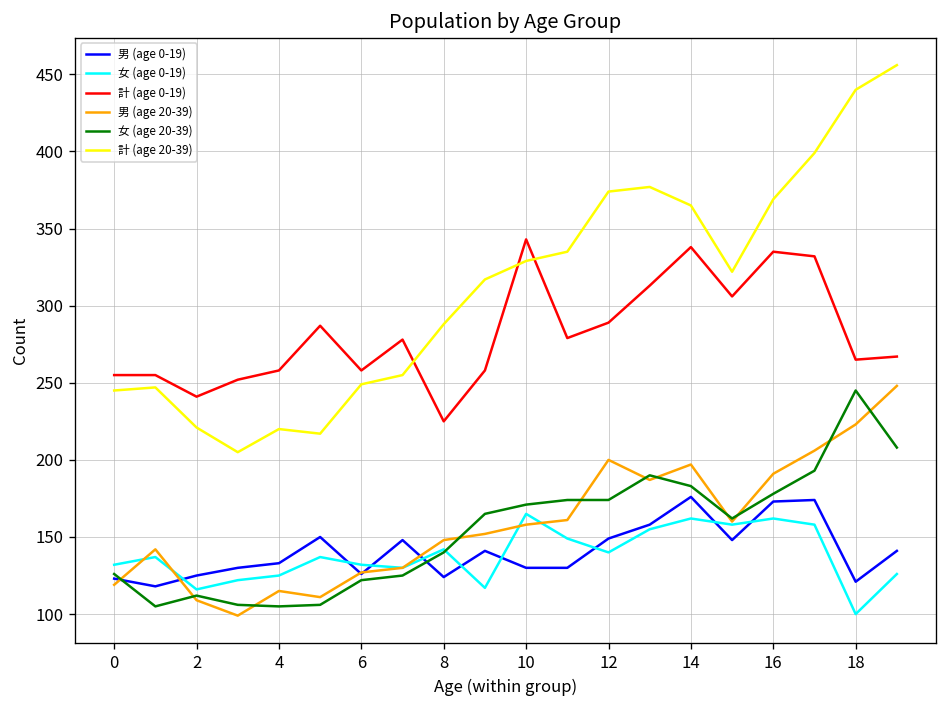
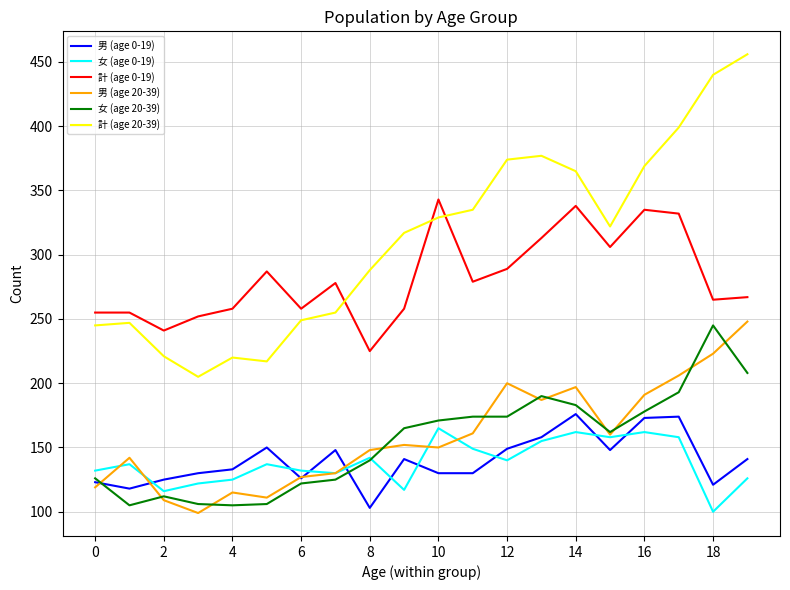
男 (age 0-19), 8: 124 -> 103
男 (age 20-39), 10: 158 -> 150
